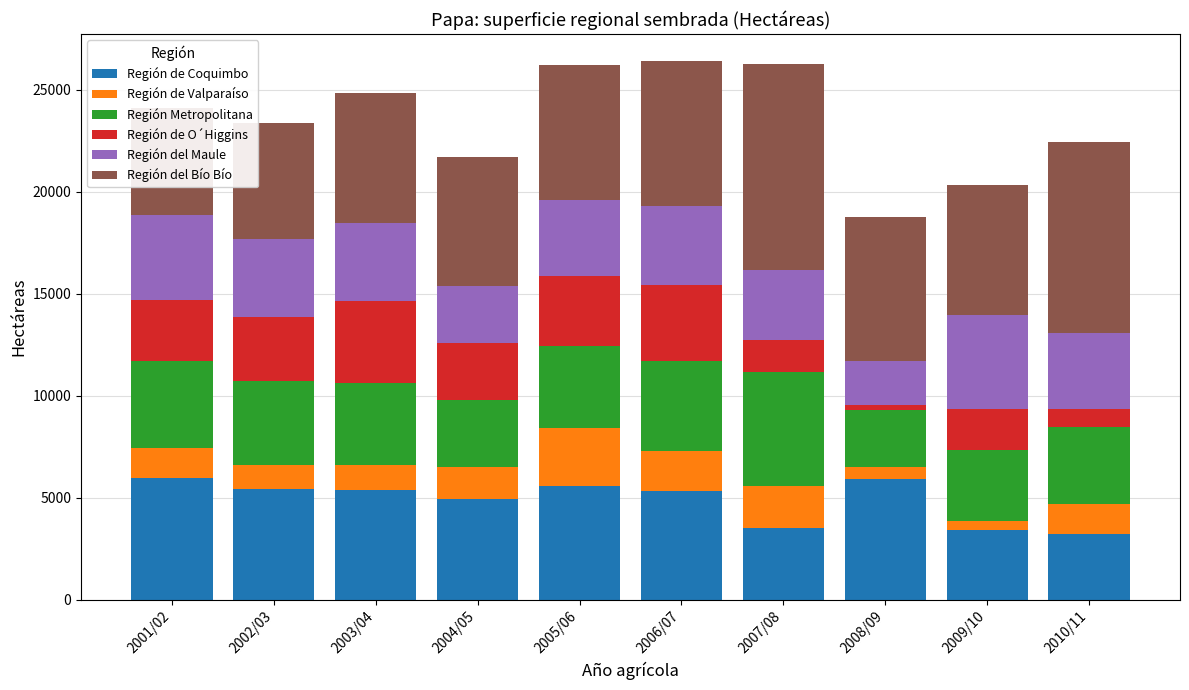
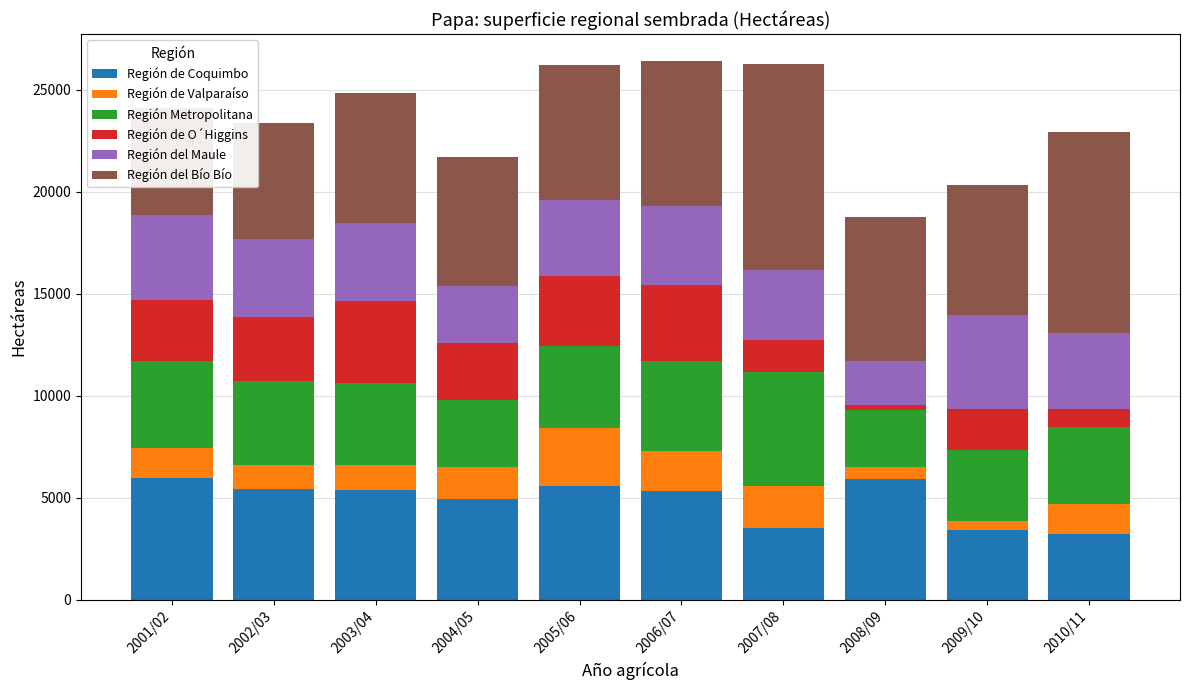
Región del Bío Bío, 2010/11: 9400 -> 9900
